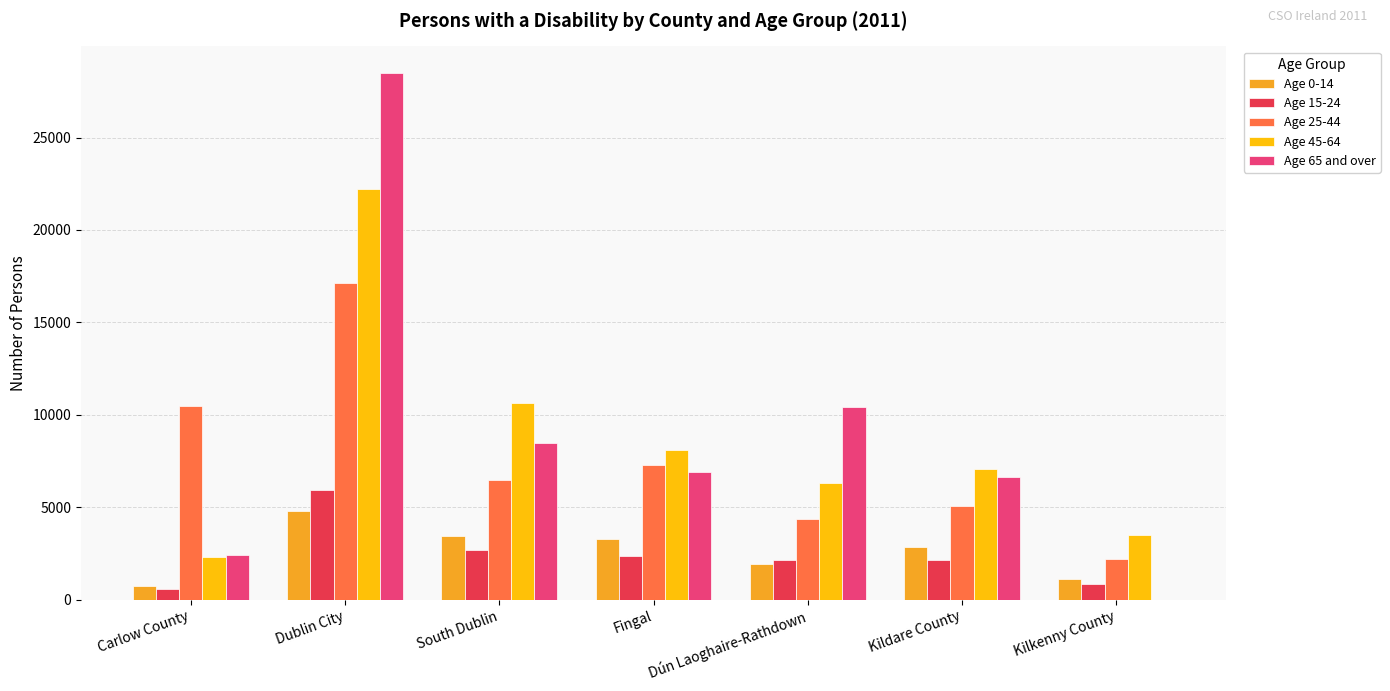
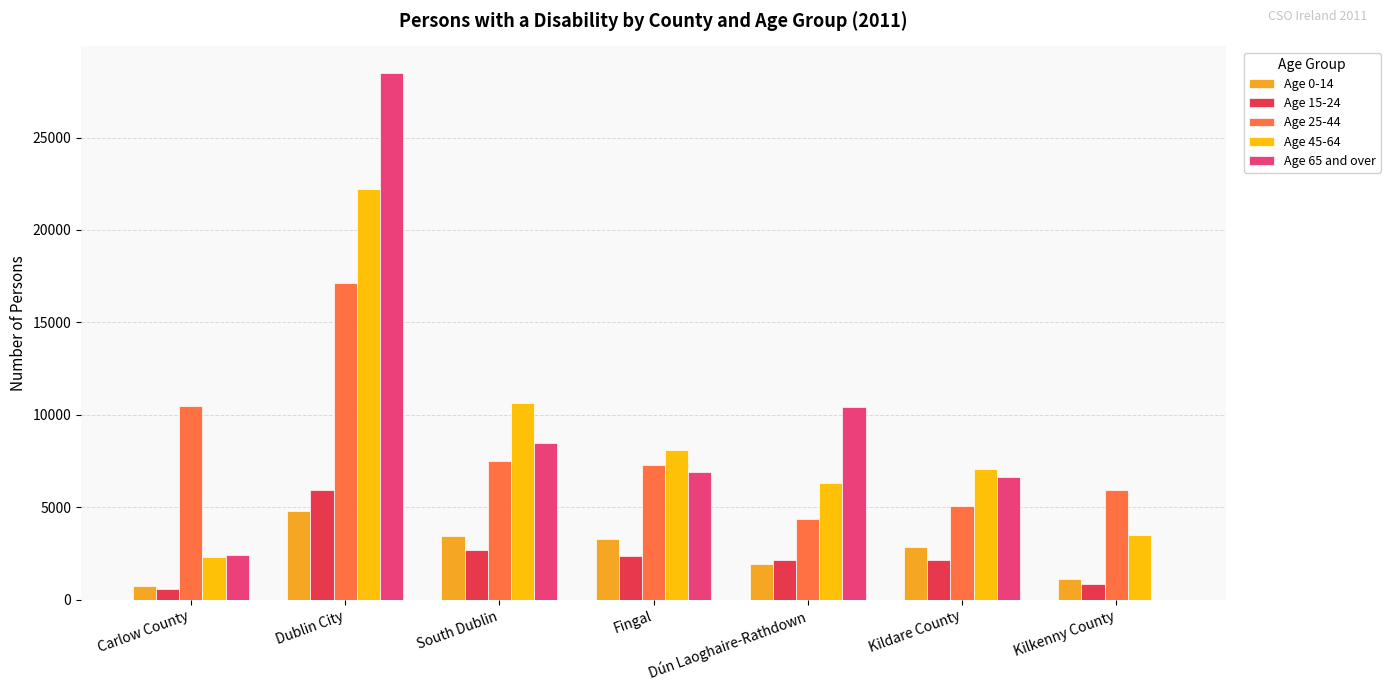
Age 25-44, South Dublin: 6500 -> 7500
Age 25-44, Kilkenny County: 2200 -> 5900
